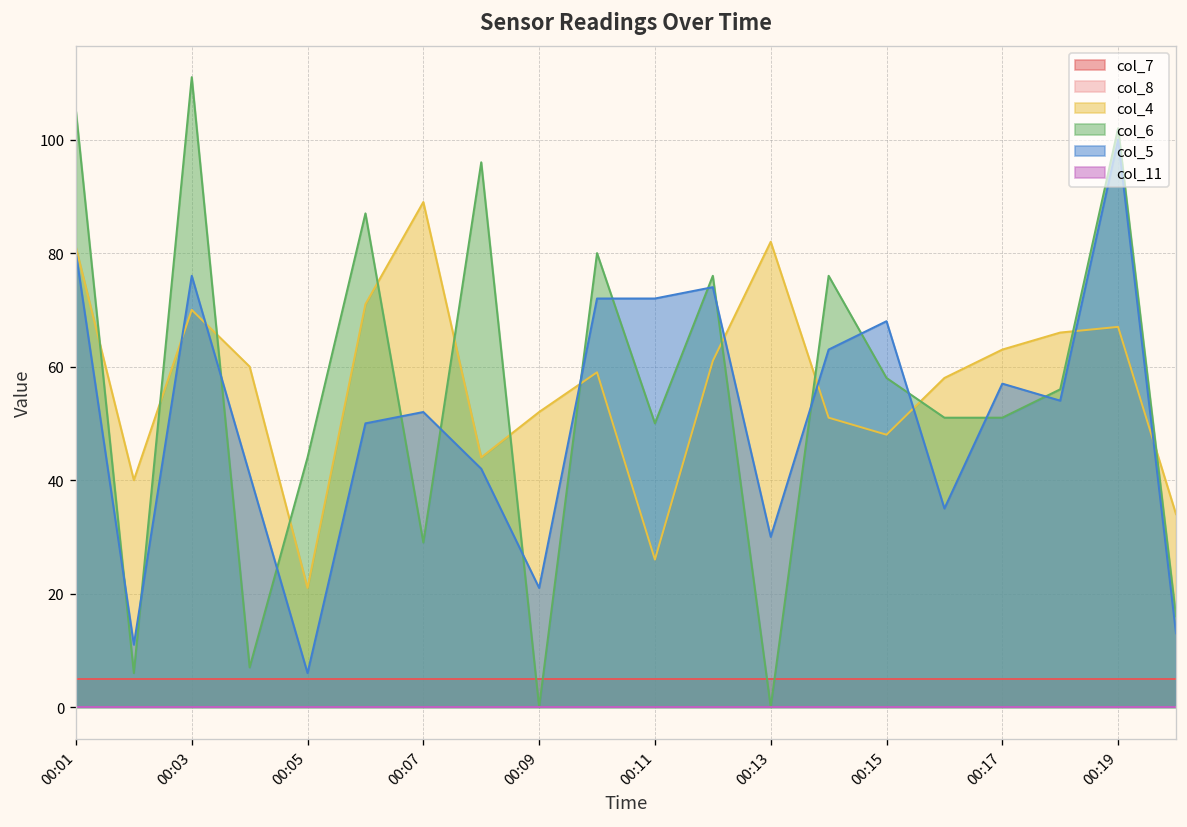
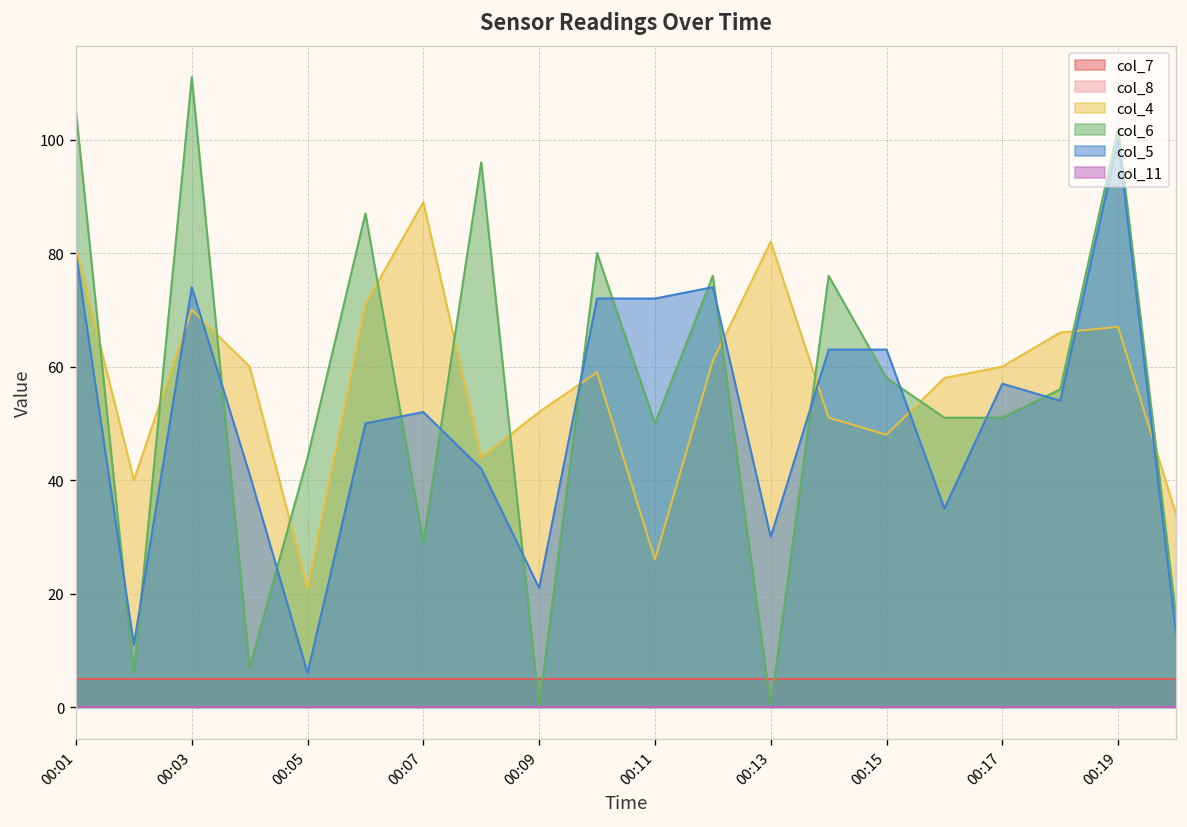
col_5, 00:03: 76 -> 74
col_5, 00:15: 68 -> 63
col_4, 00:17: 63 -> 60
